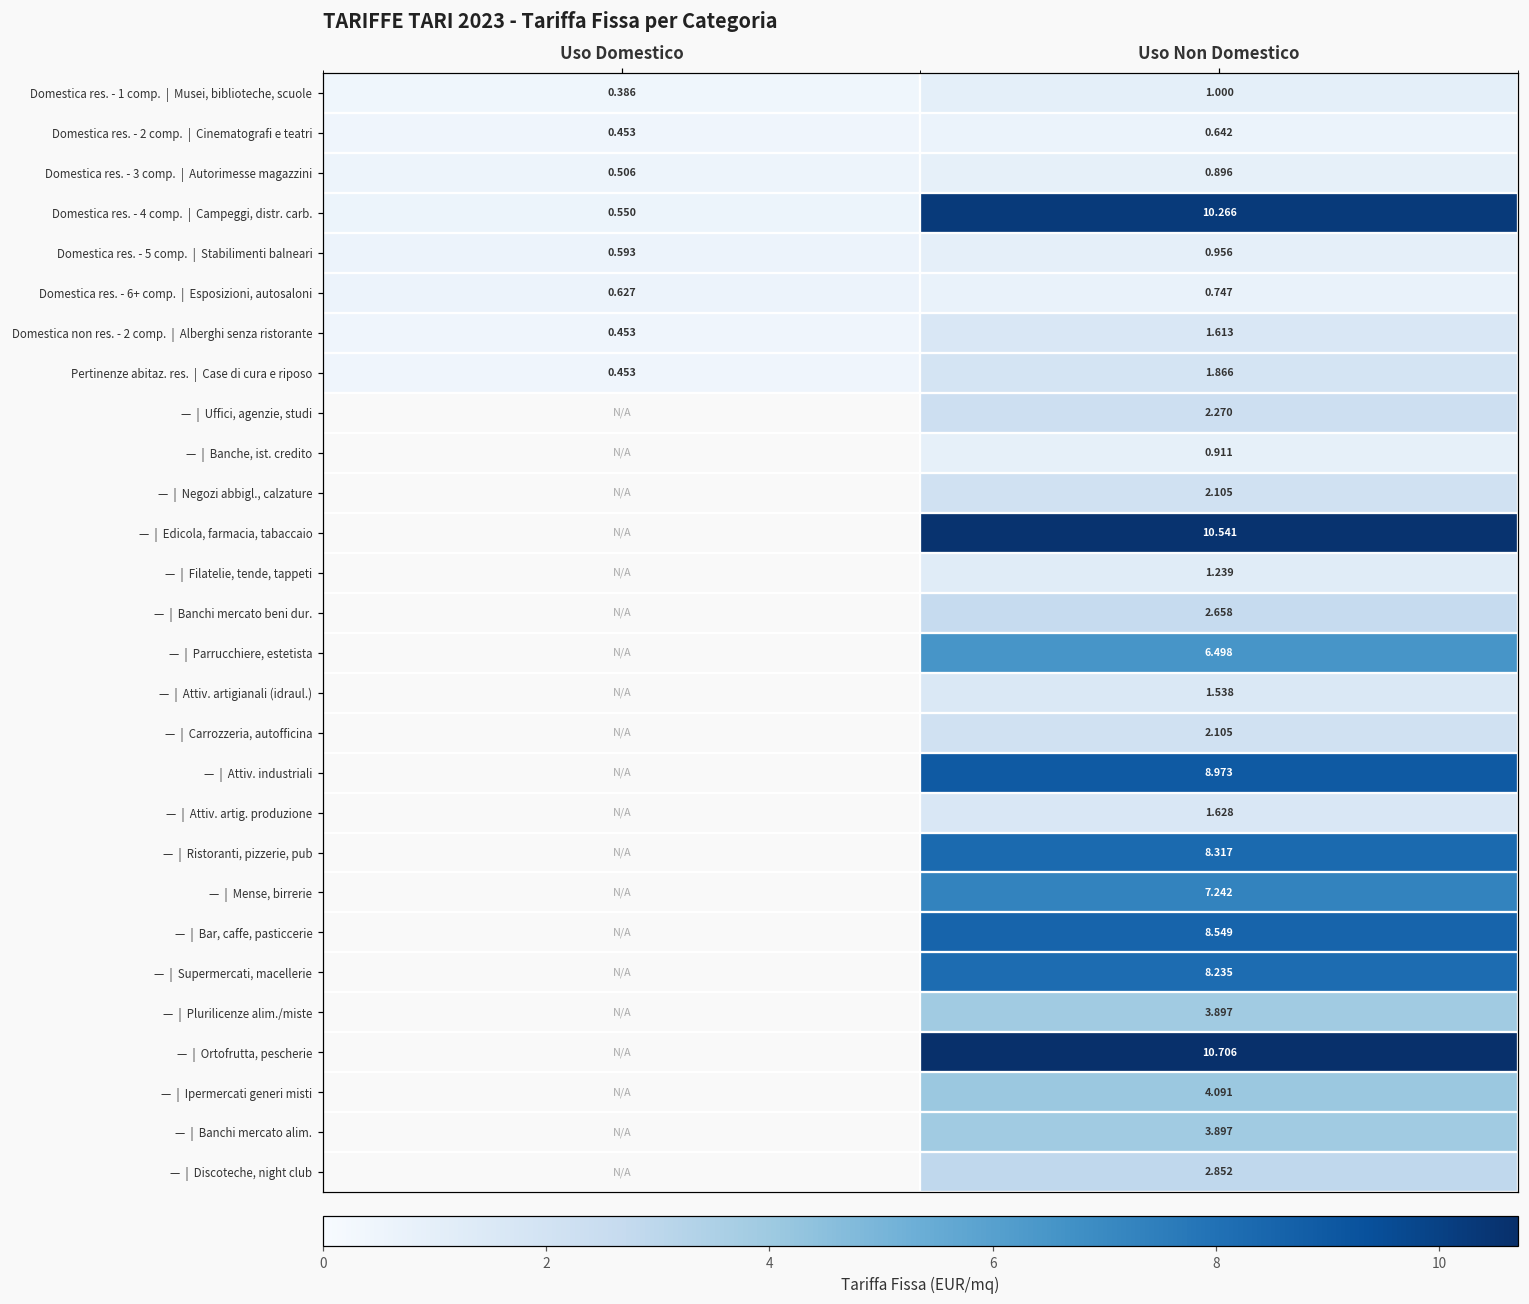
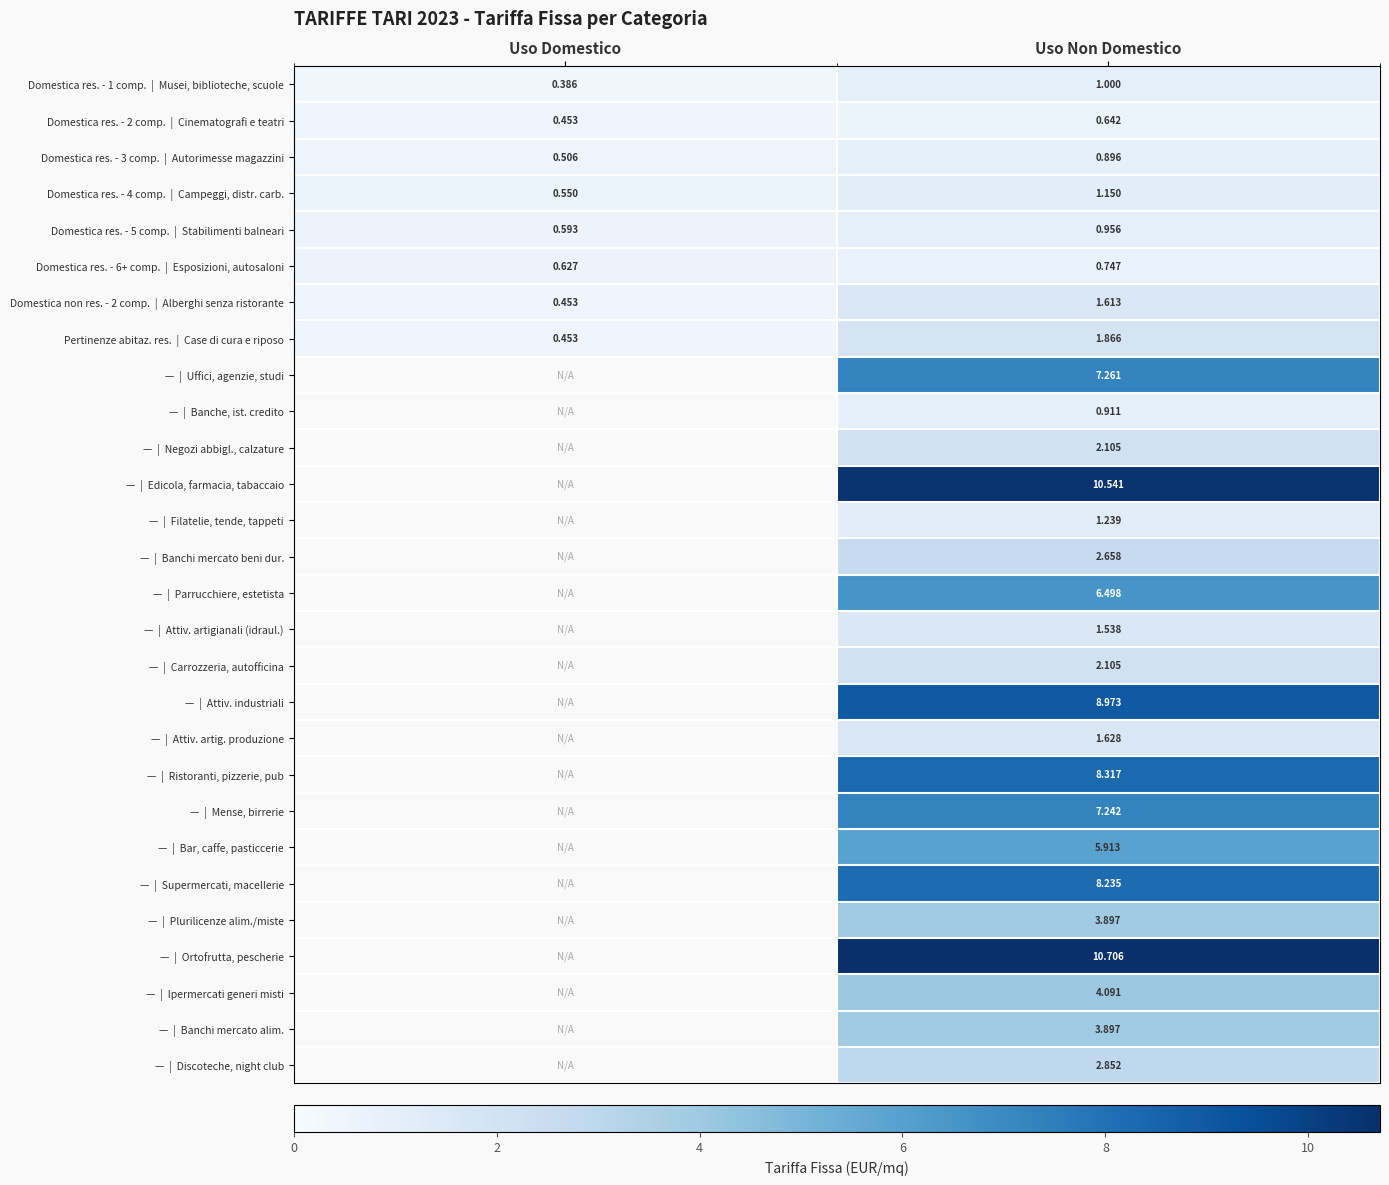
Domestica res. - 4 comp. | Campeggi, distr. carb., Uso Non Domestico: 10.266 -> 1.150
— | Uffici, agenzie, studi, Uso Non Domestico: 2.270 -> 7.261
— | Bar, caffe, pasticcerie, Uso Non Domestico: 8.549 -> 5.913
